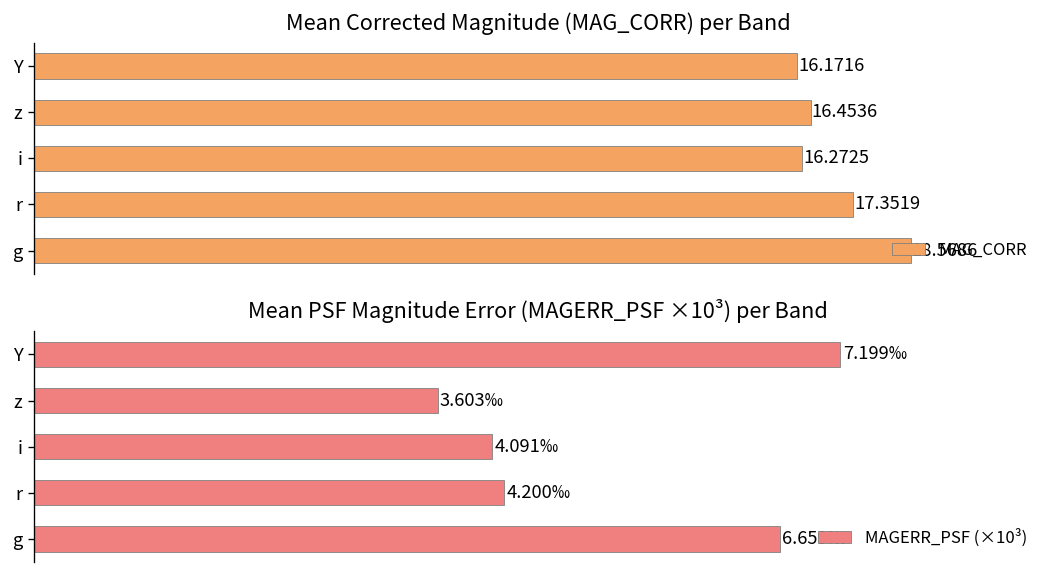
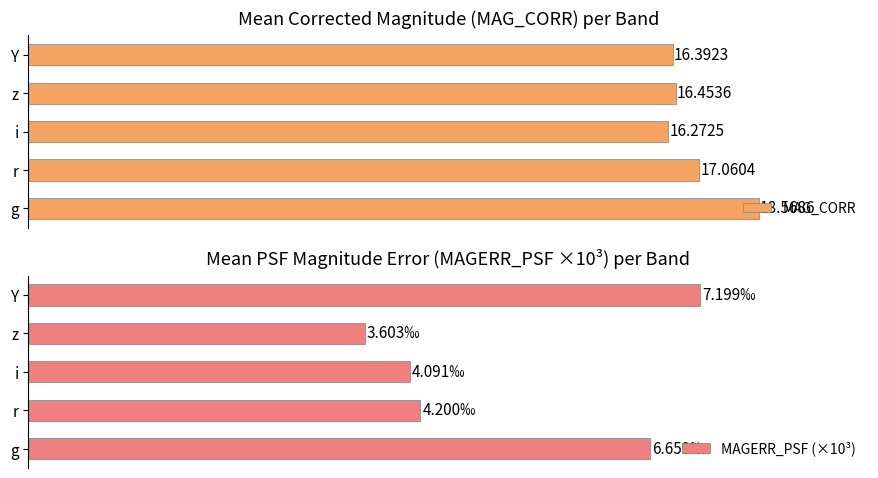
Mean Corrected Magnitude (MAG_CORR) per Band, Y: 16.1716 -> 16.3923
Mean Corrected Magnitude (MAG_CORR) per Band, r: 17.3519 -> 17.0604
